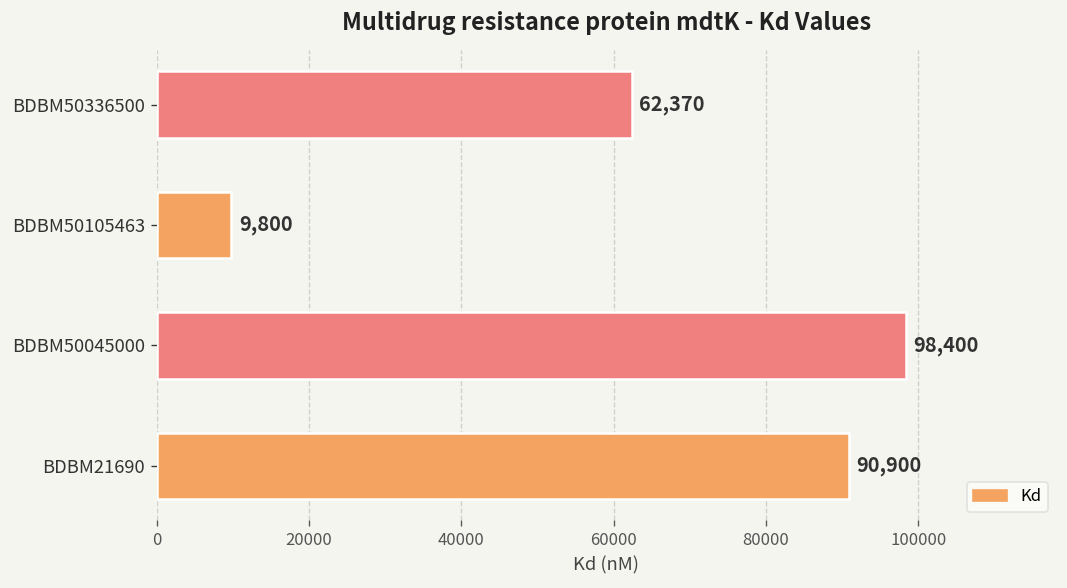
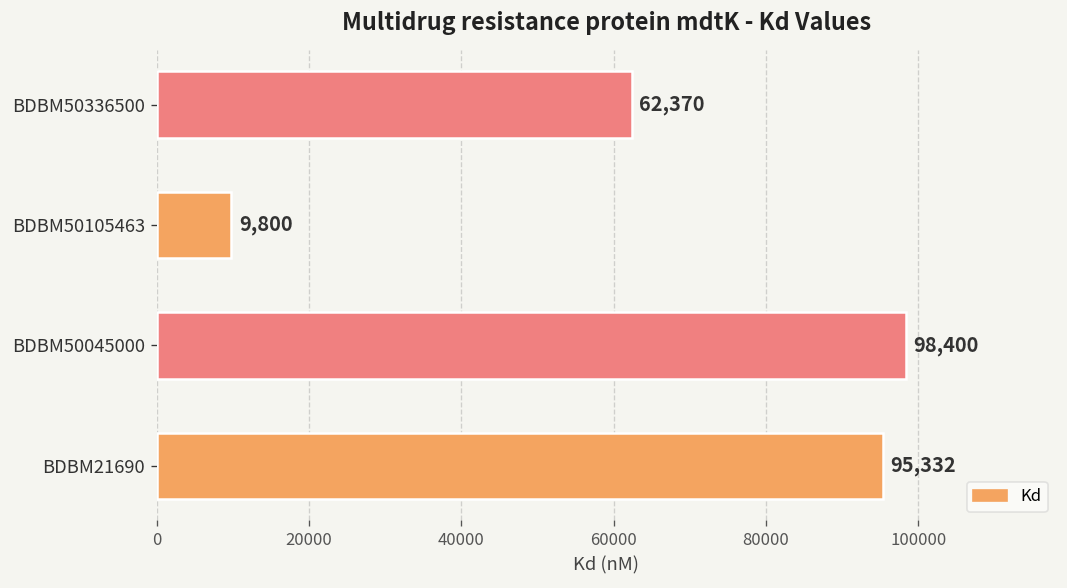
BDBM21690: 90,900 -> 95,332
